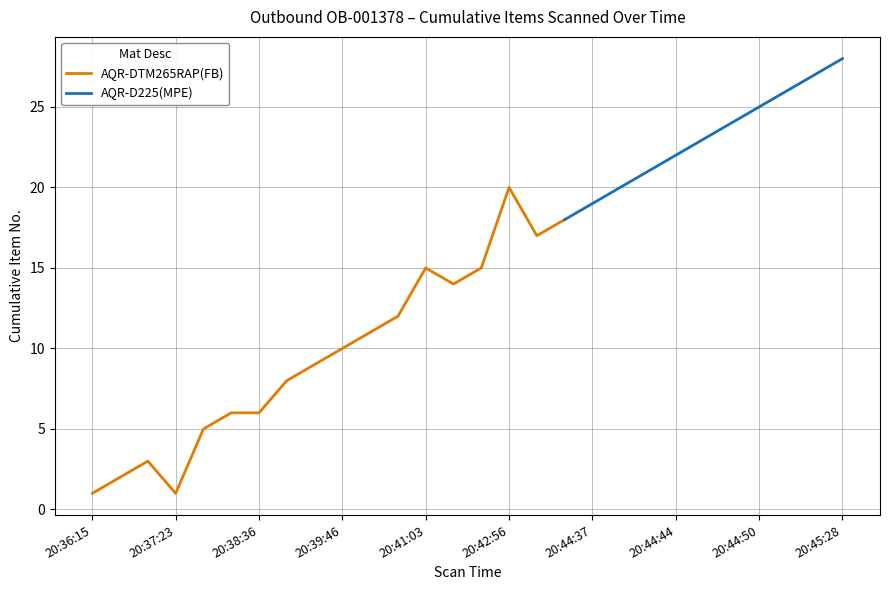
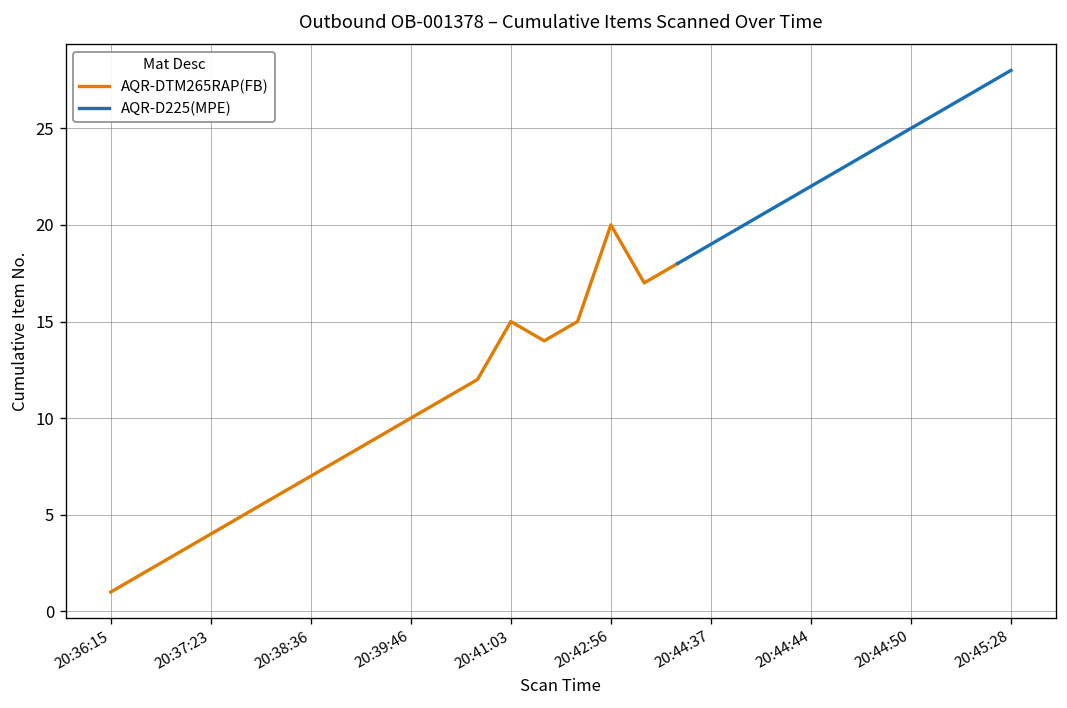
AQR-DTM265RAP(FB), 20:37:23: 1 -> 4
AQR-DTM265RAP(FB), 20:38:36: 6 -> 7
